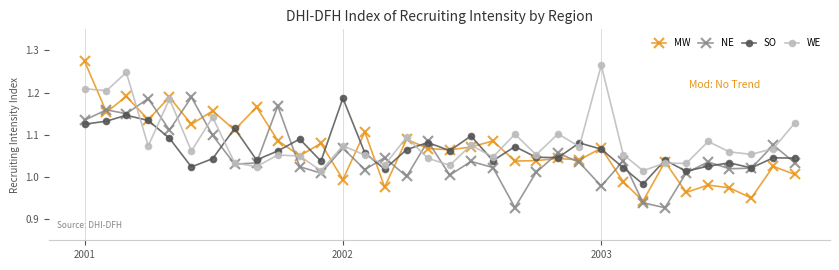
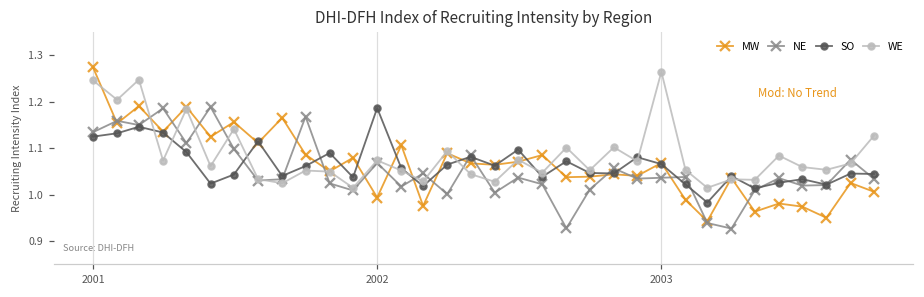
WE, 2001: 1.21 -> 1.25
NE, 2003: 0.98 -> 1.04
